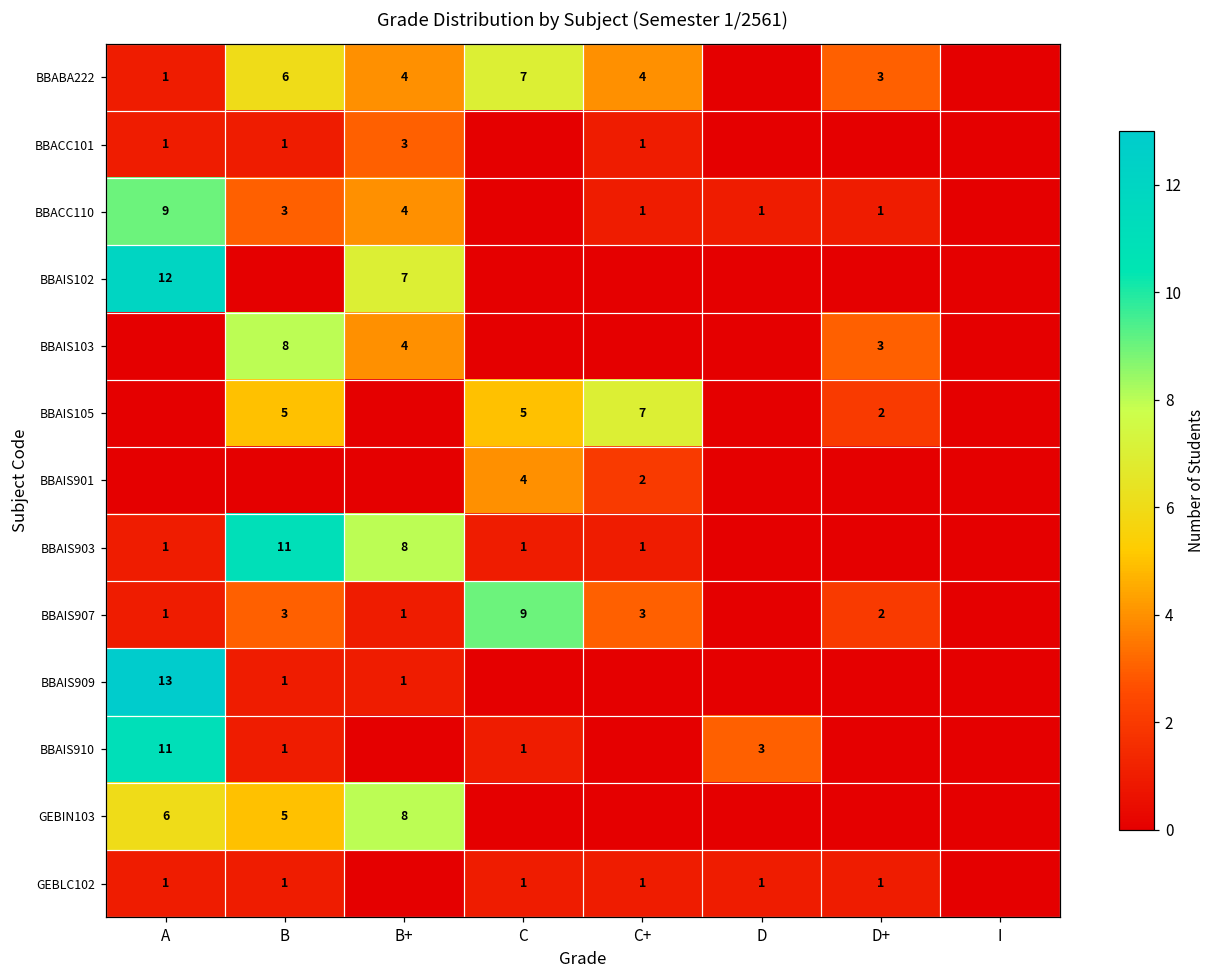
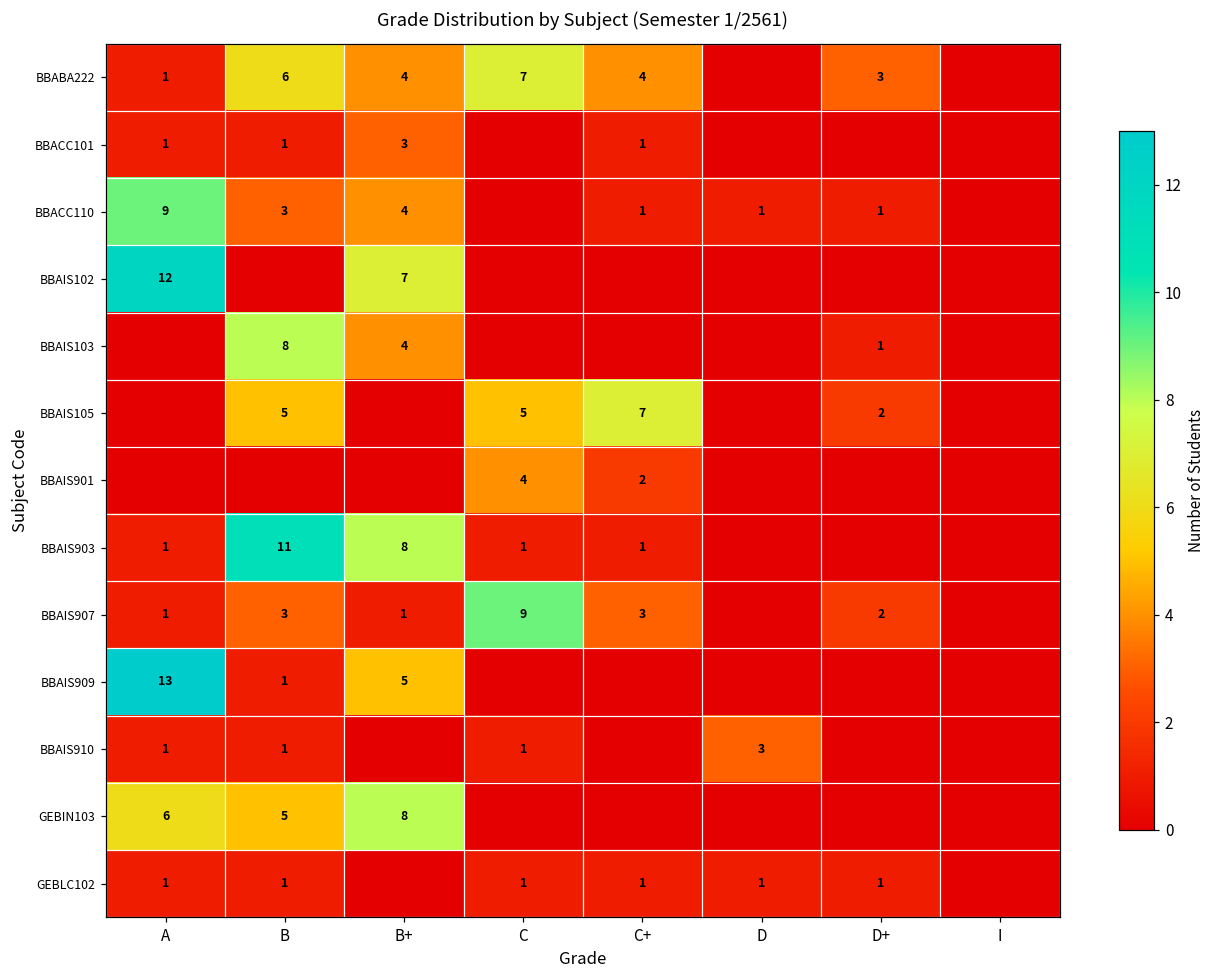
BBAIS103, D+: 3 -> 1
BBAIS909, B+: 1 -> 5
BBAIS910, A: 11 -> 1
